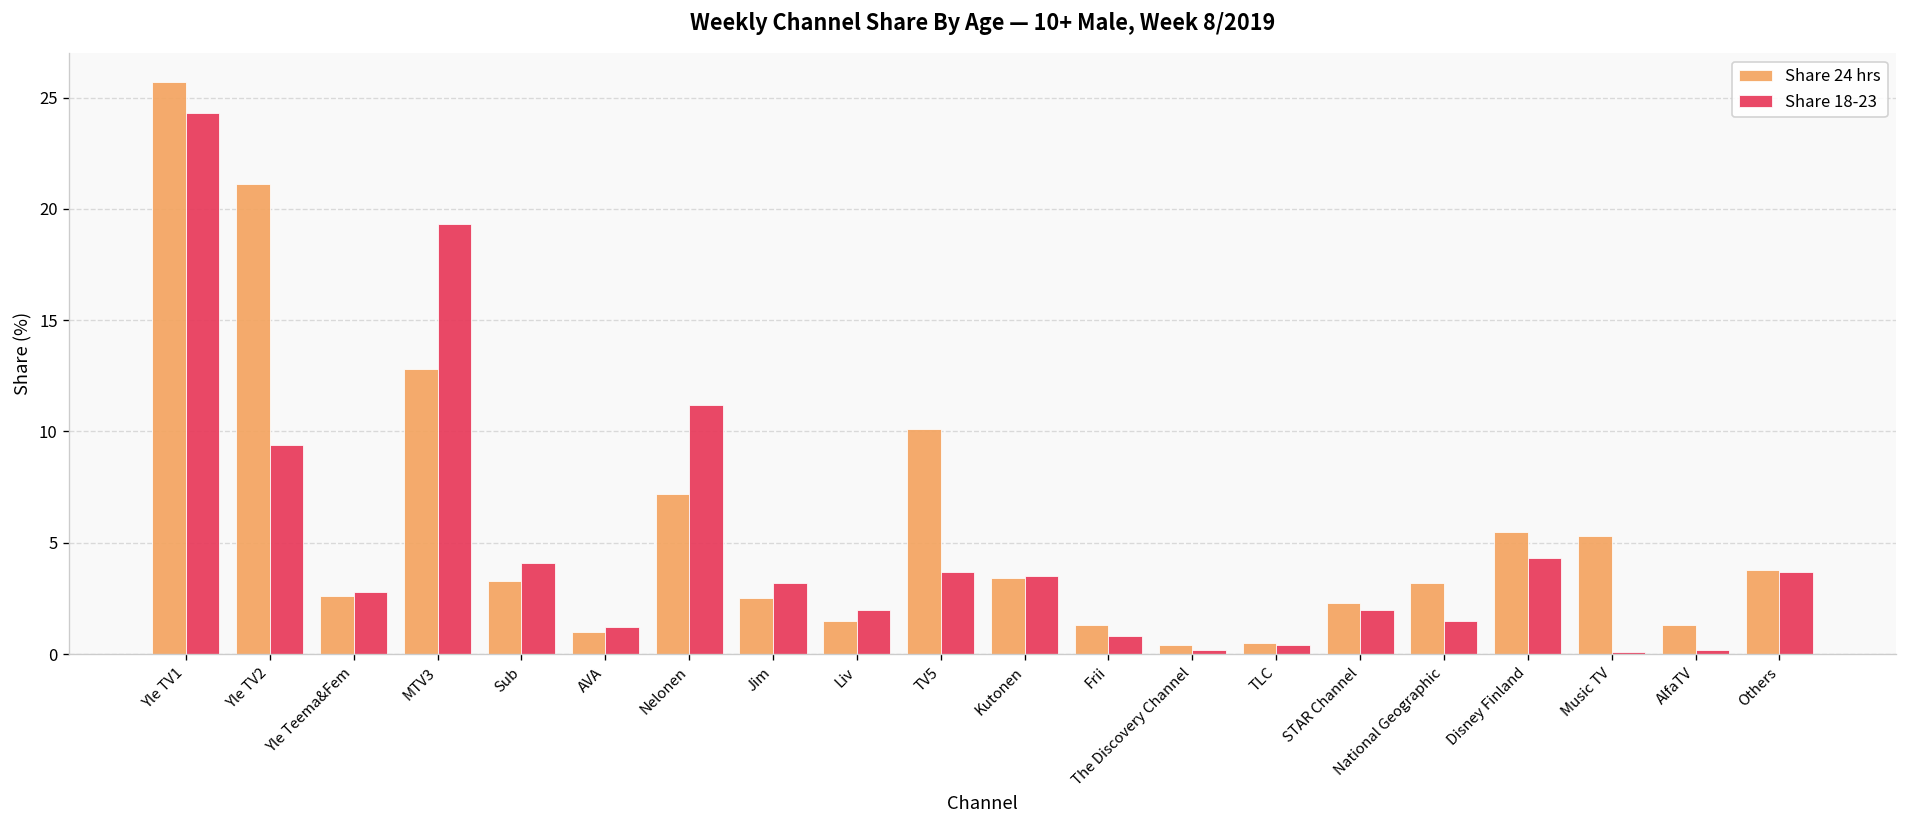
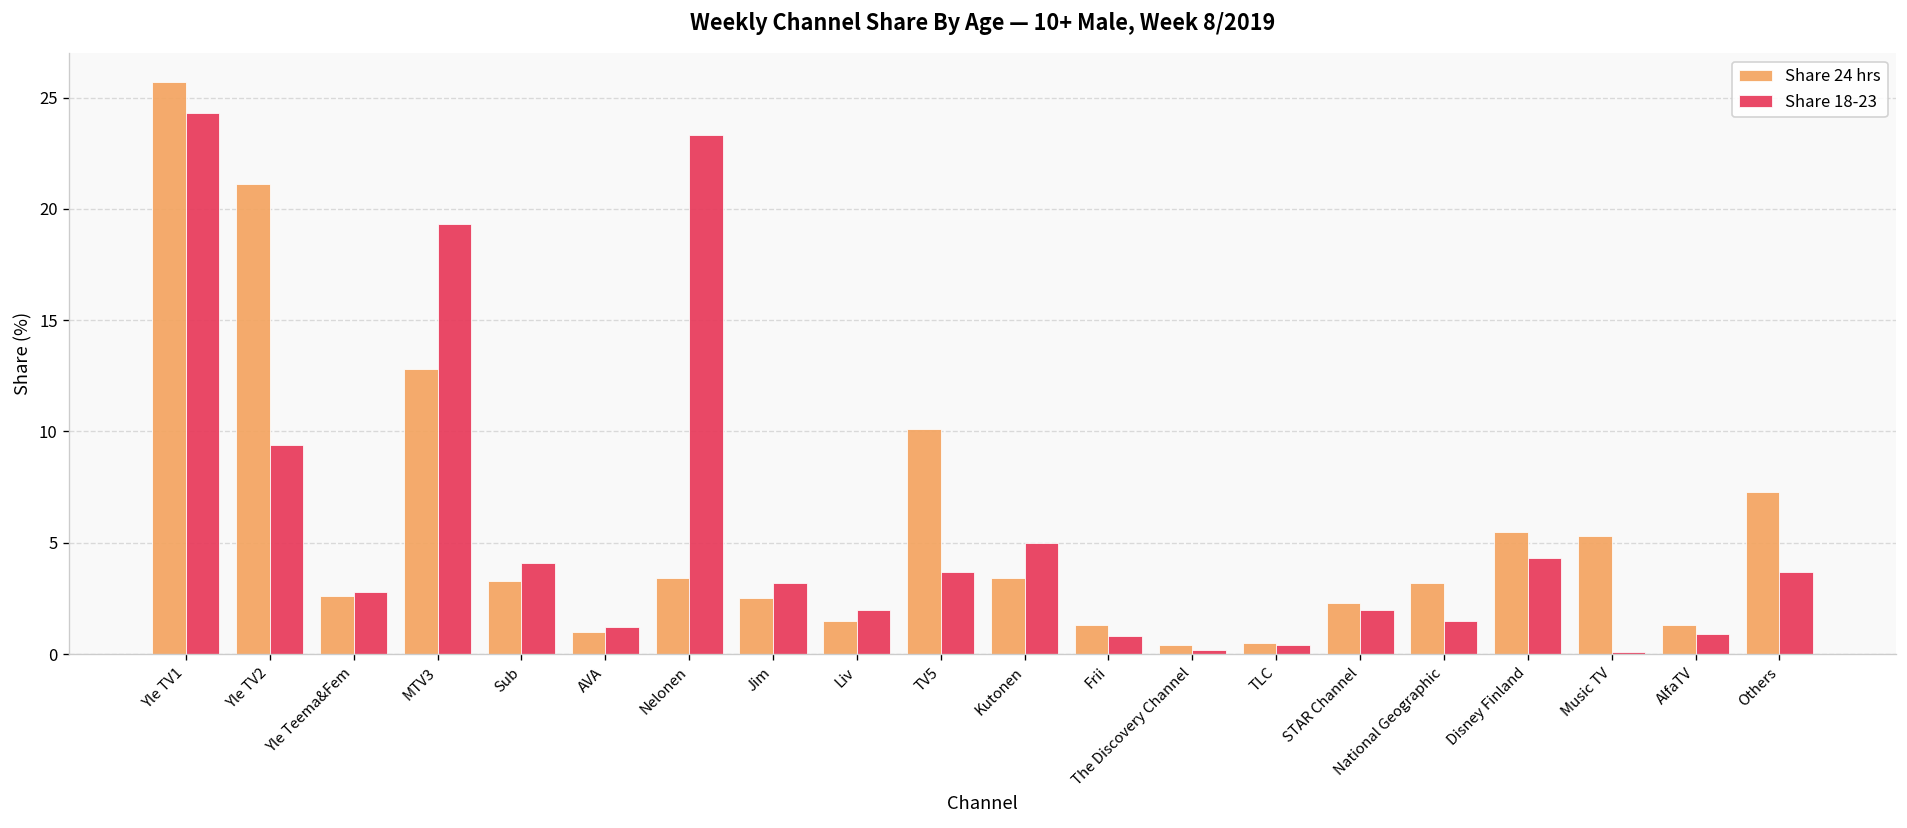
Share 24 hrs, Nelonen: 7.2 -> 3.4
Share 18-23, Nelonen: 11.2 -> 23.3
Share 18-23, Kutonen: 3.5 -> 5.0
Share 18-23, AlfaTV: 0.2 -> 0.9
Share 24 hrs, Others: 3.8 -> 7.3
